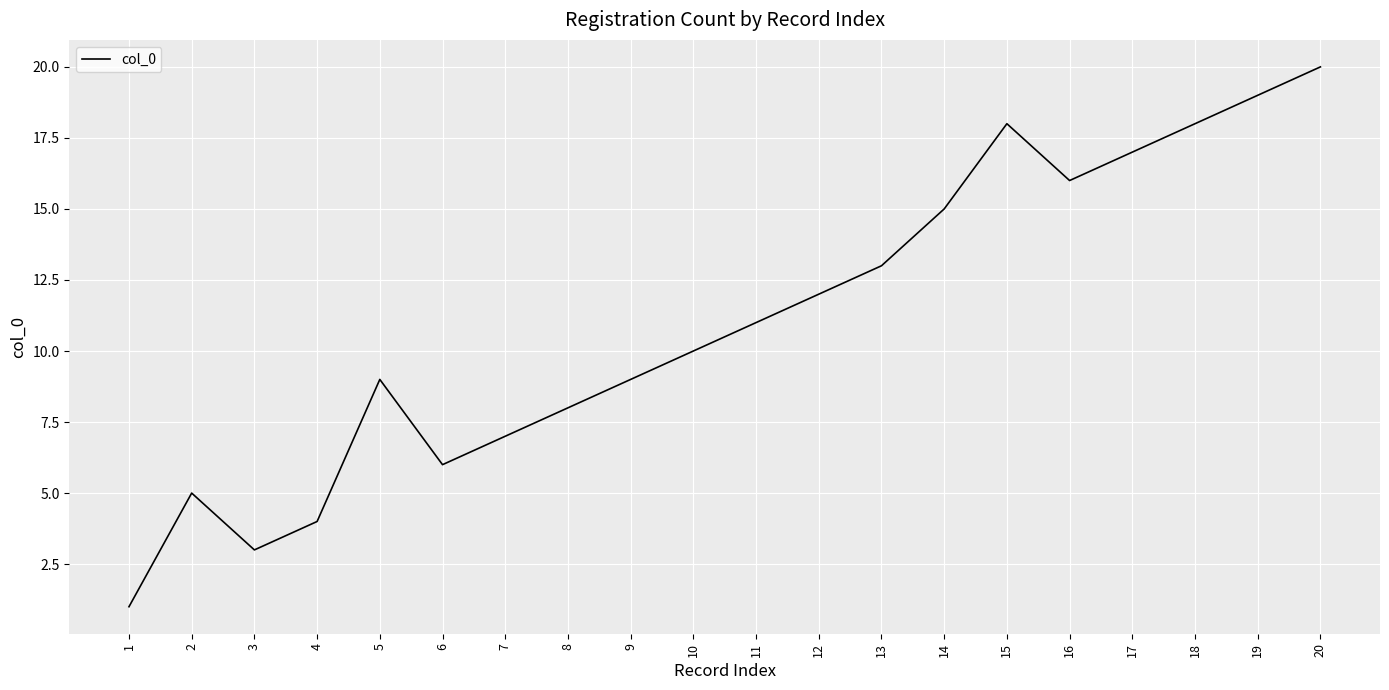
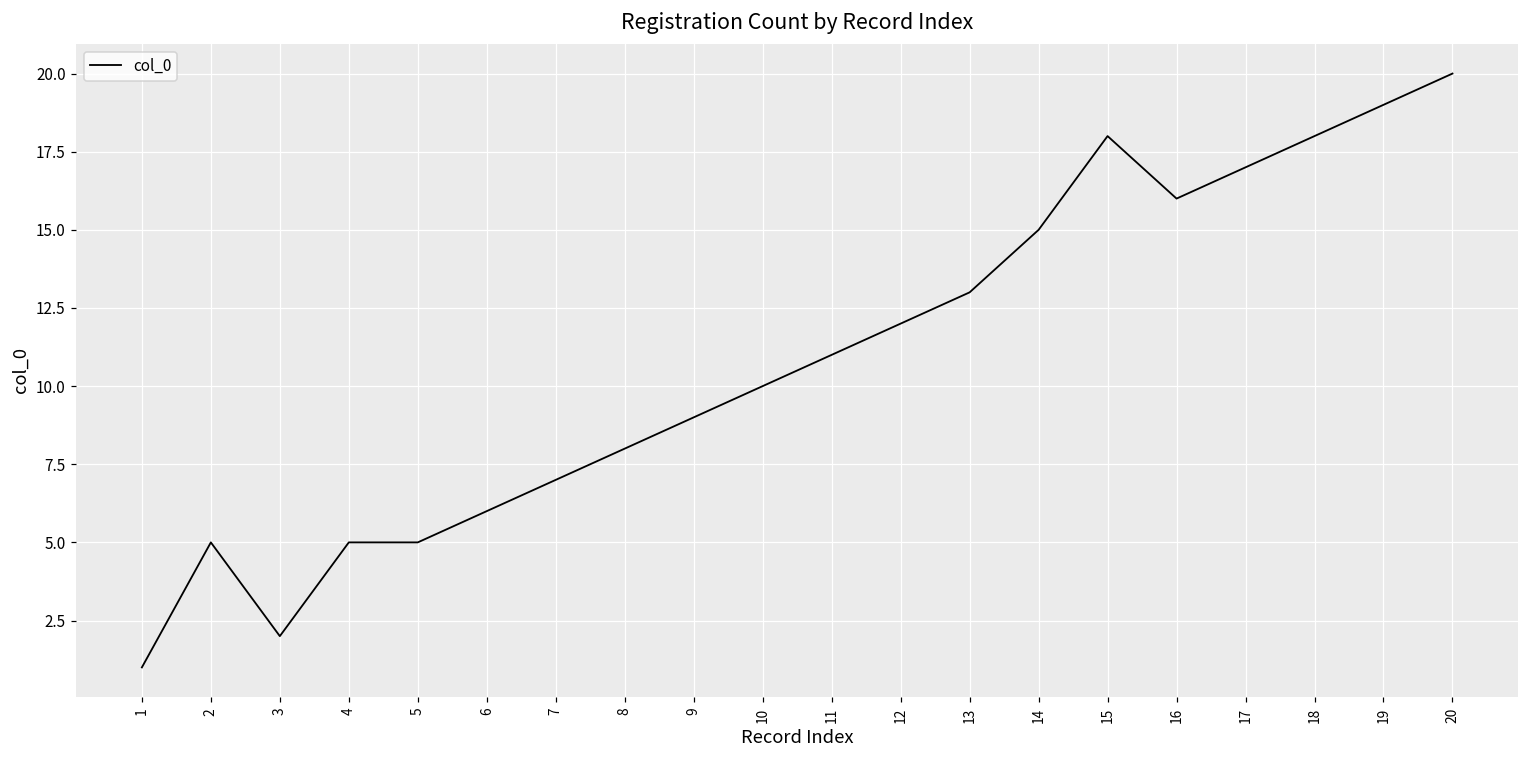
3: 3 -> 2
4: 4 -> 5
5: 9 -> 5
